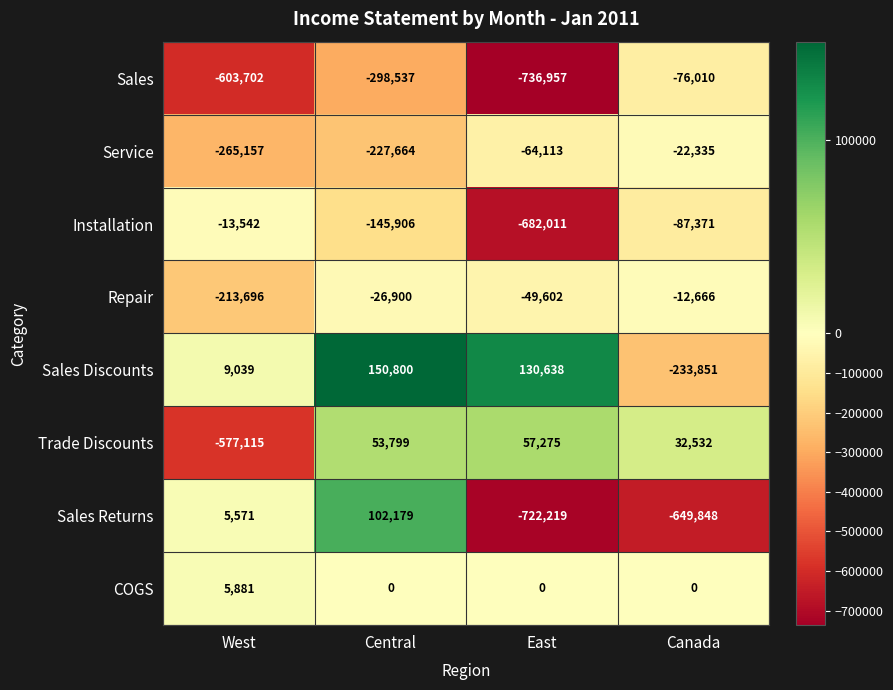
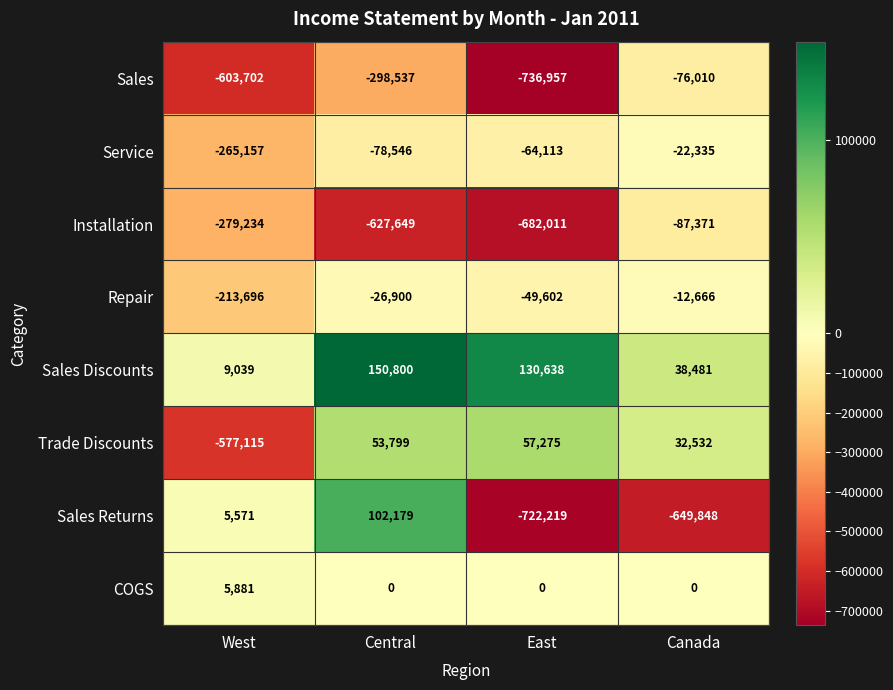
Service, Central: -227,664 -> -78,546
Installation, West: -13,542 -> -279,234
Installation, Central: -145,906 -> -627,649
Sales Discounts, Canada: -233,851 -> 38,481
